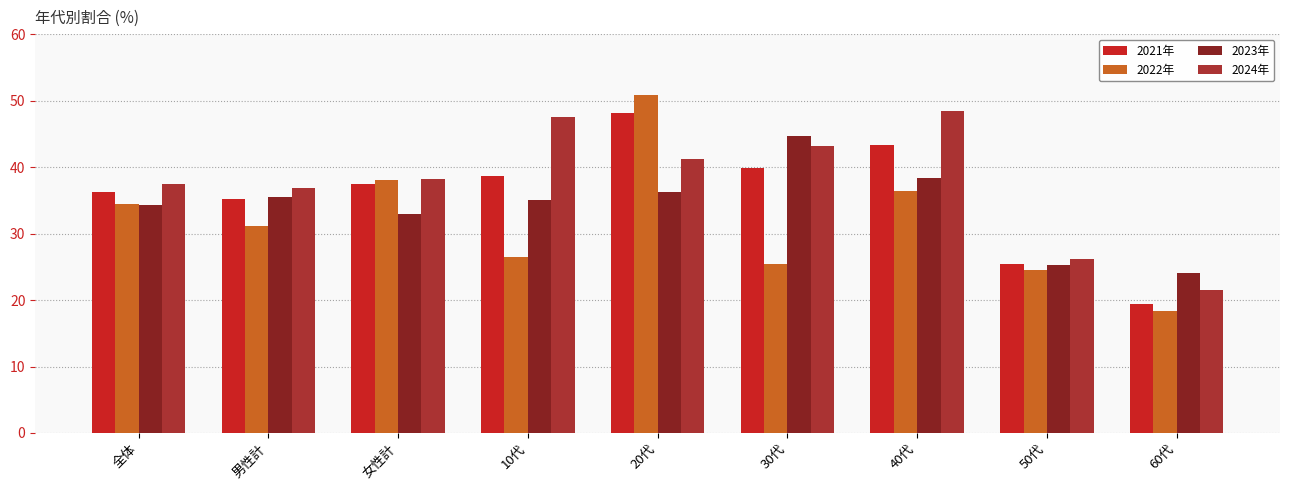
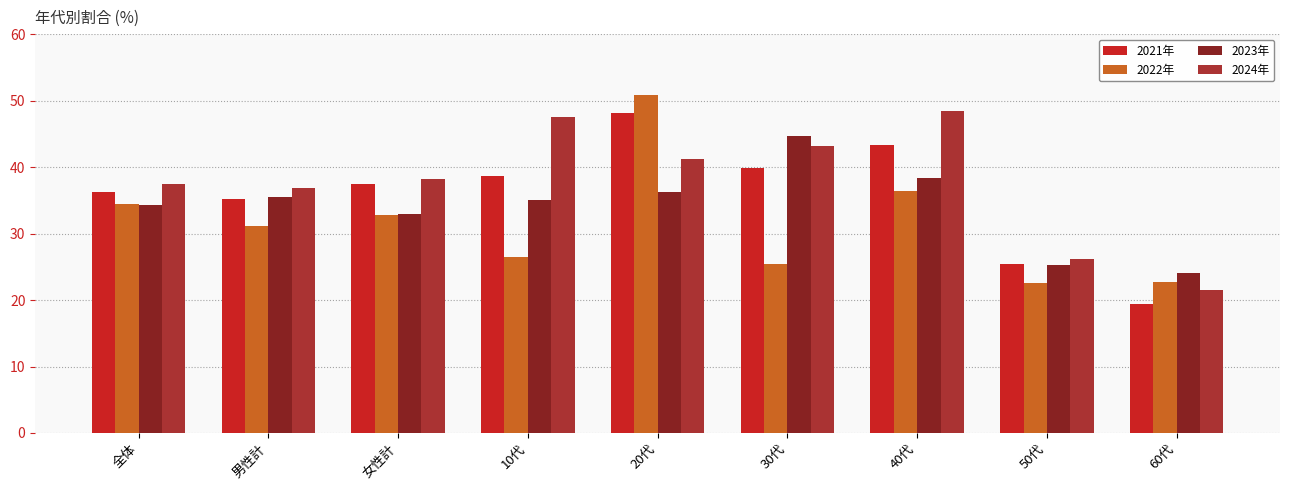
2022年, 女性計: 38 -> 33
2022年, 50代: 25 -> 23
2022年, 60代: 18 -> 23
